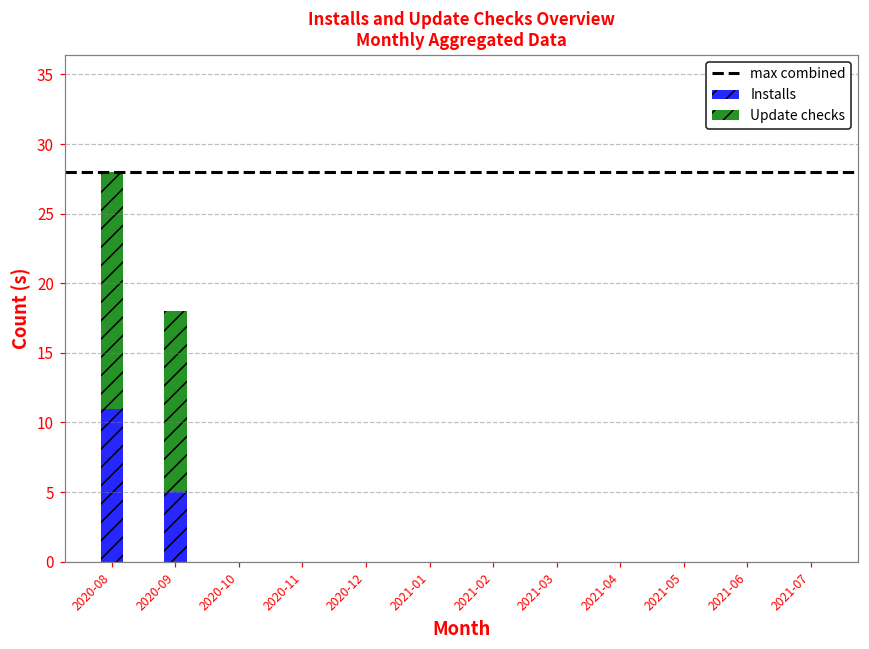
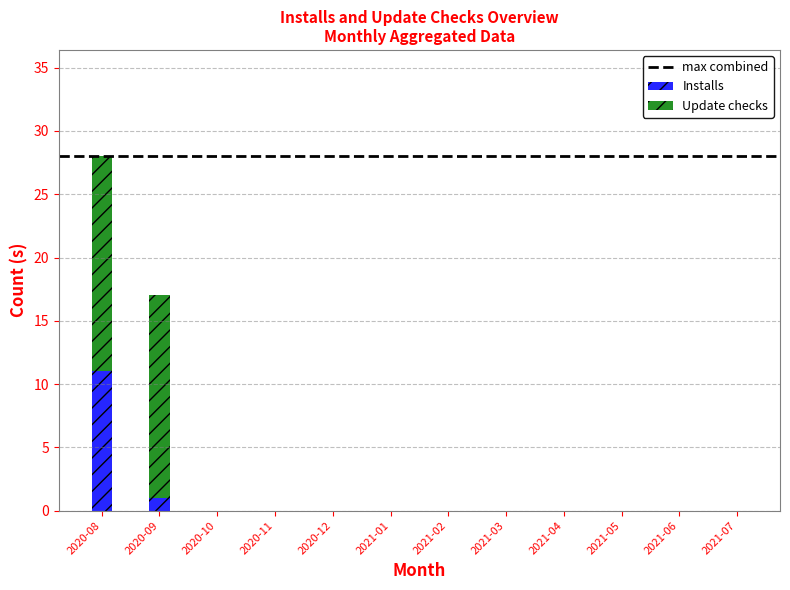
Installs, 2020-09: 5 -> 1
Update checks, 2020-09: 13 -> 16
